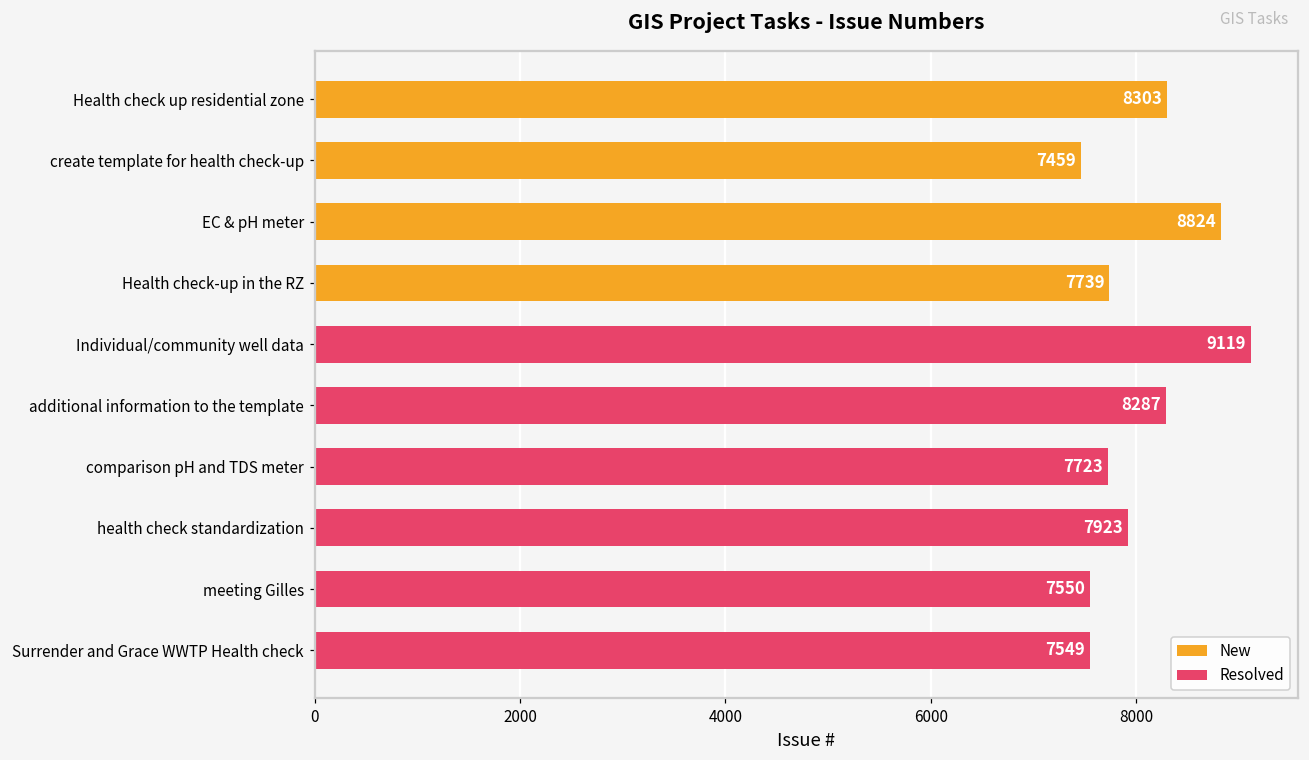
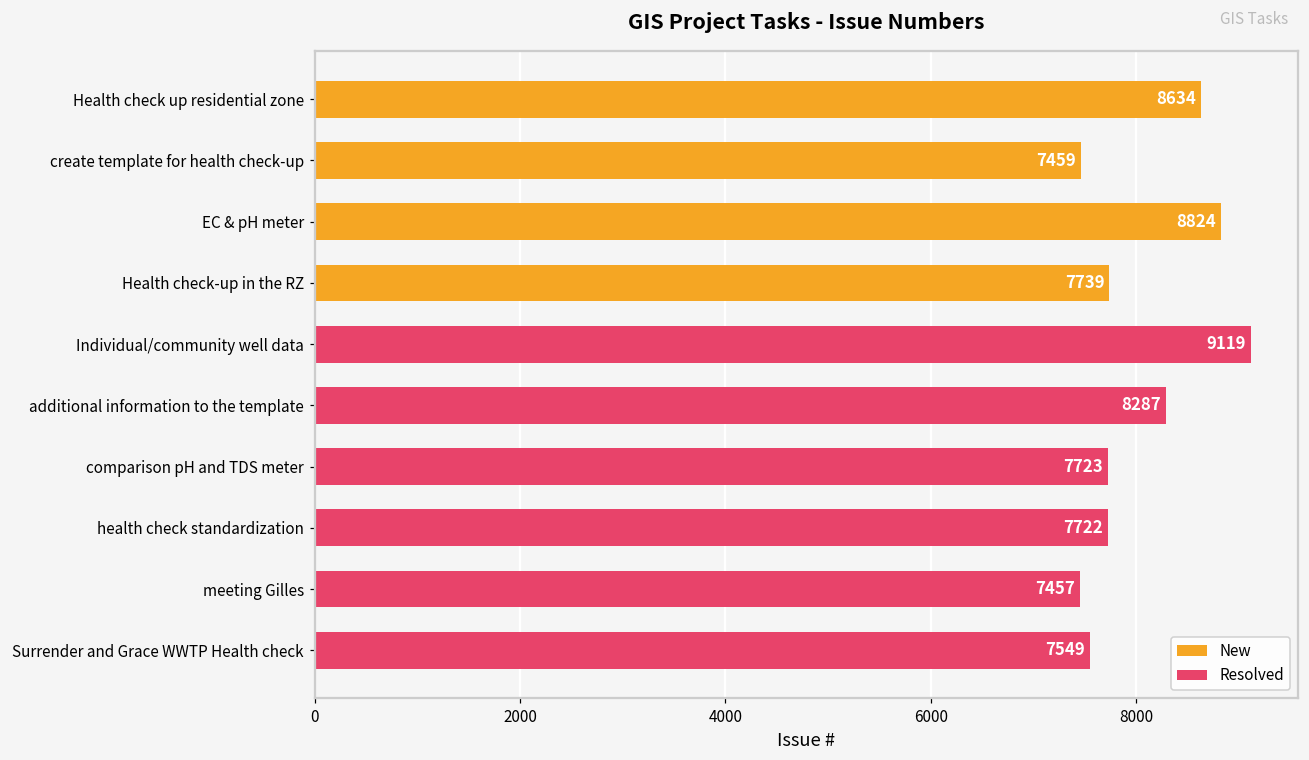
Health check up residential zone: 8303 -> 8634
health check standardization: 7923 -> 7722
meeting Gilles: 7550 -> 7457
